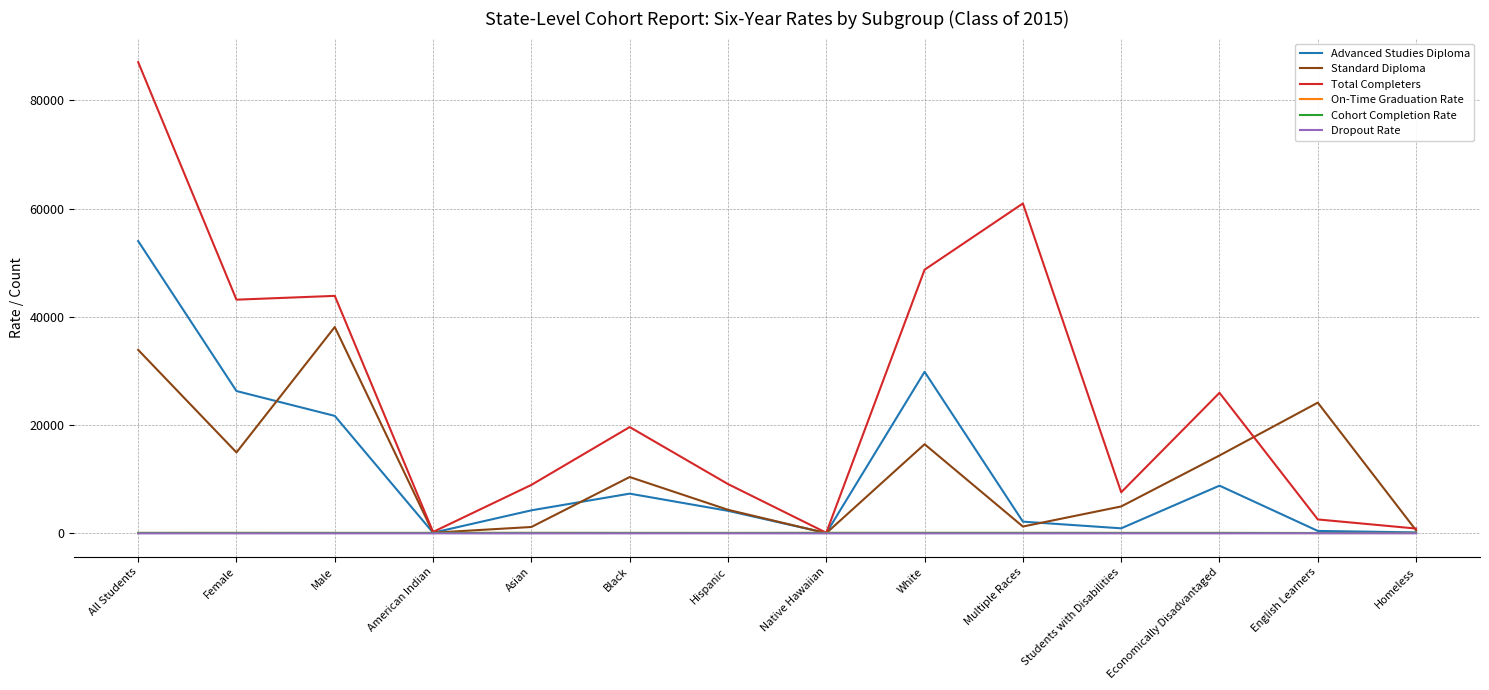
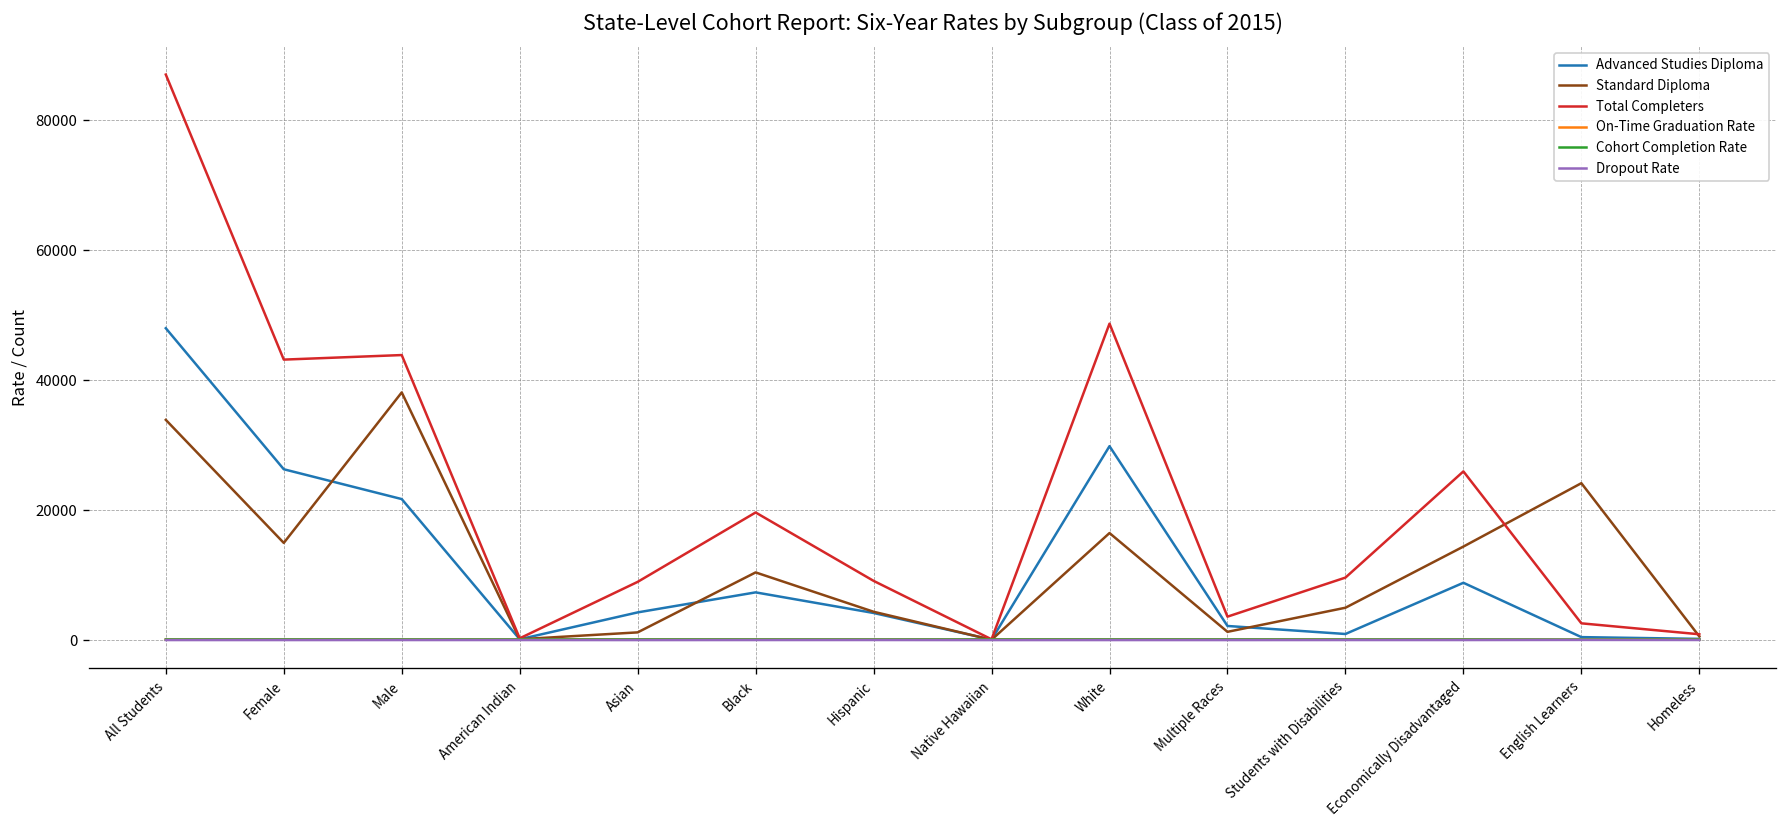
Advanced Studies Diploma, All Students: 54000 -> 48000
Total Completers, Multiple Races: 61000 -> 4000
Total Completers, Students with Disabilities: 8000 -> 10000
